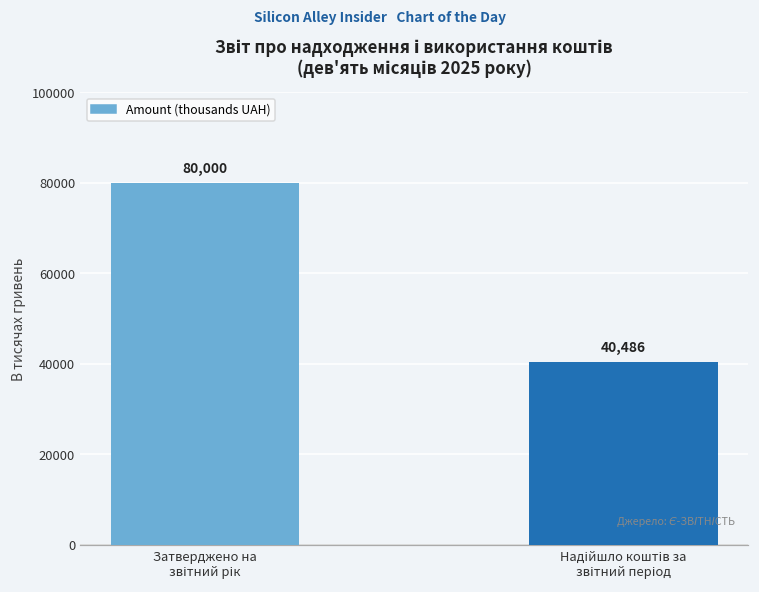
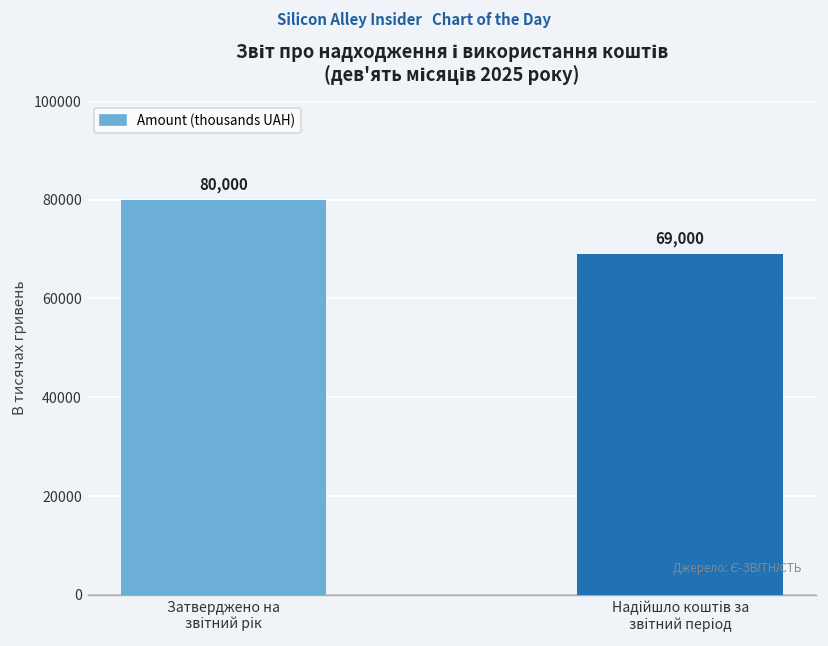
Надійшло коштів за звітний період: 40,486 -> 69,000
